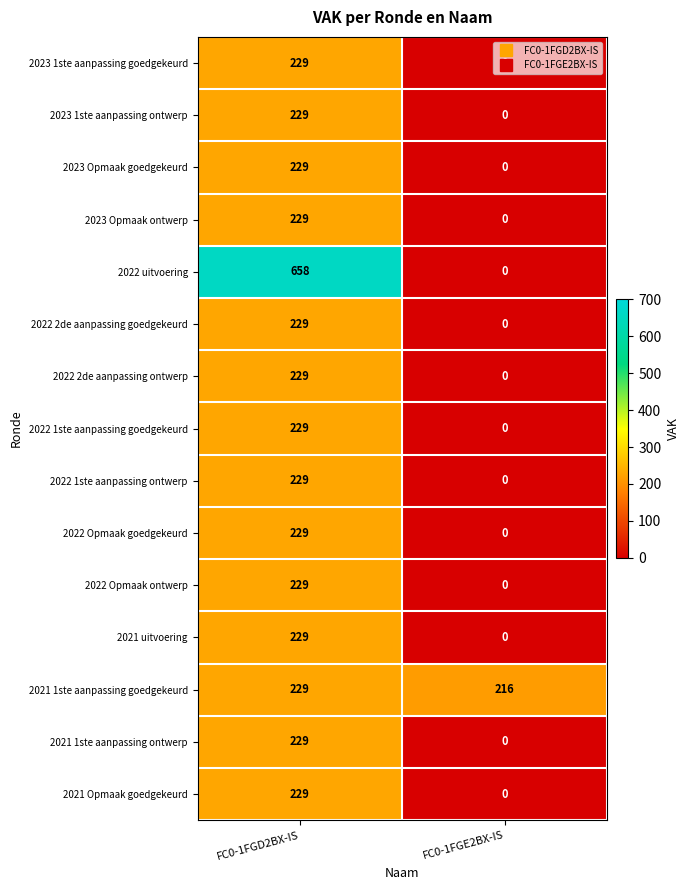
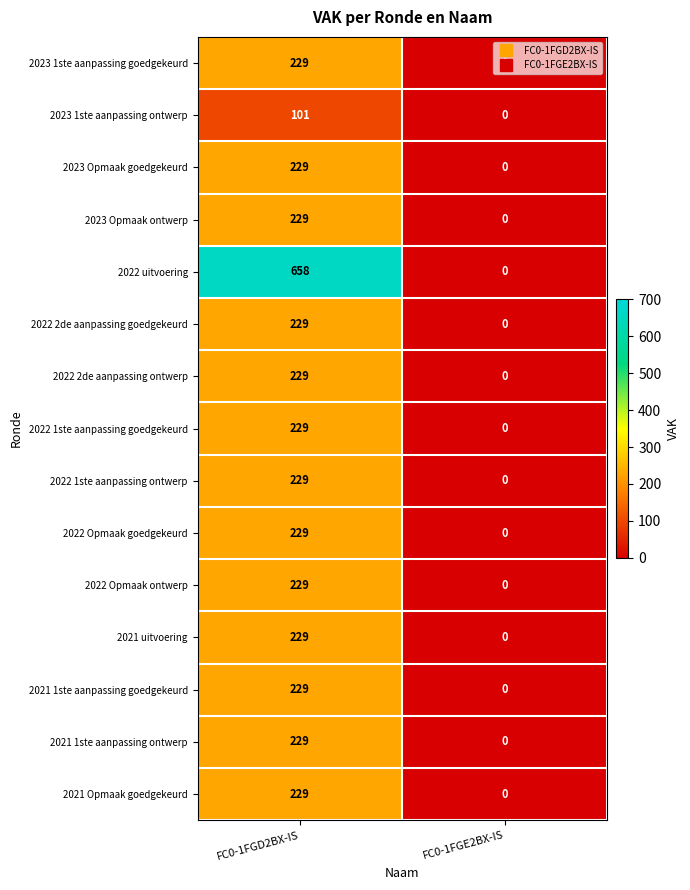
2023 1ste aanpassing ontwerp, FC0-1FGD2BX-IS: 229 -> 101
2021 1ste aanpassing goedgekeurd, FC0-1FGE2BX-IS: 216 -> 0
